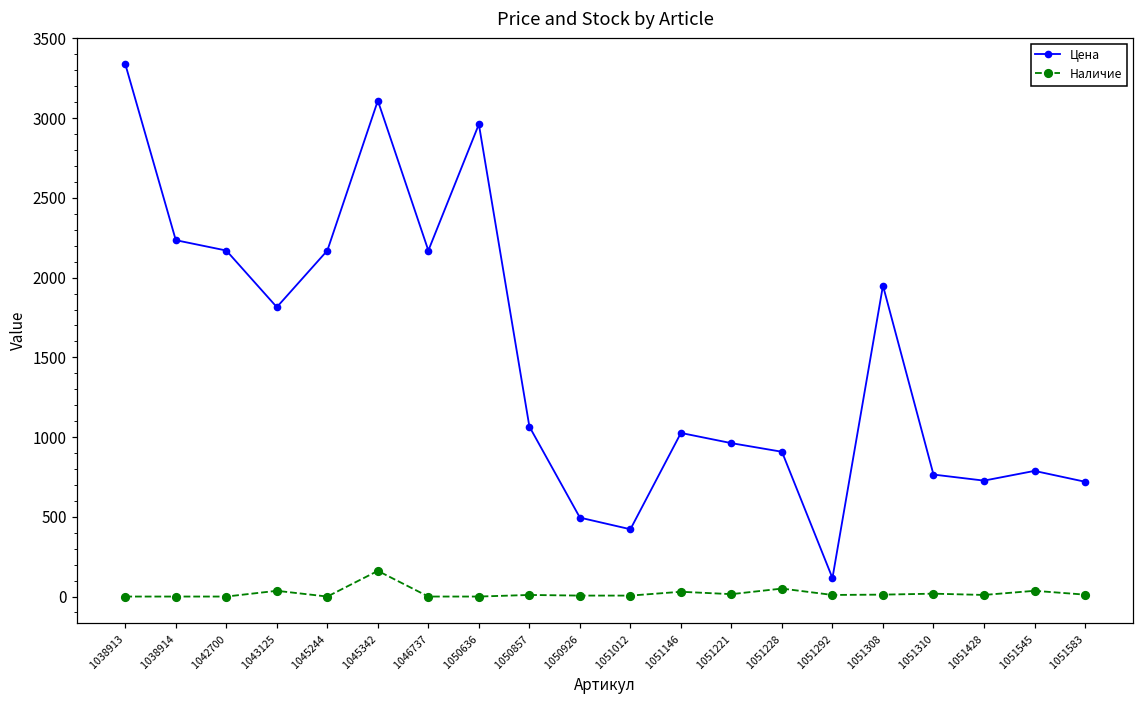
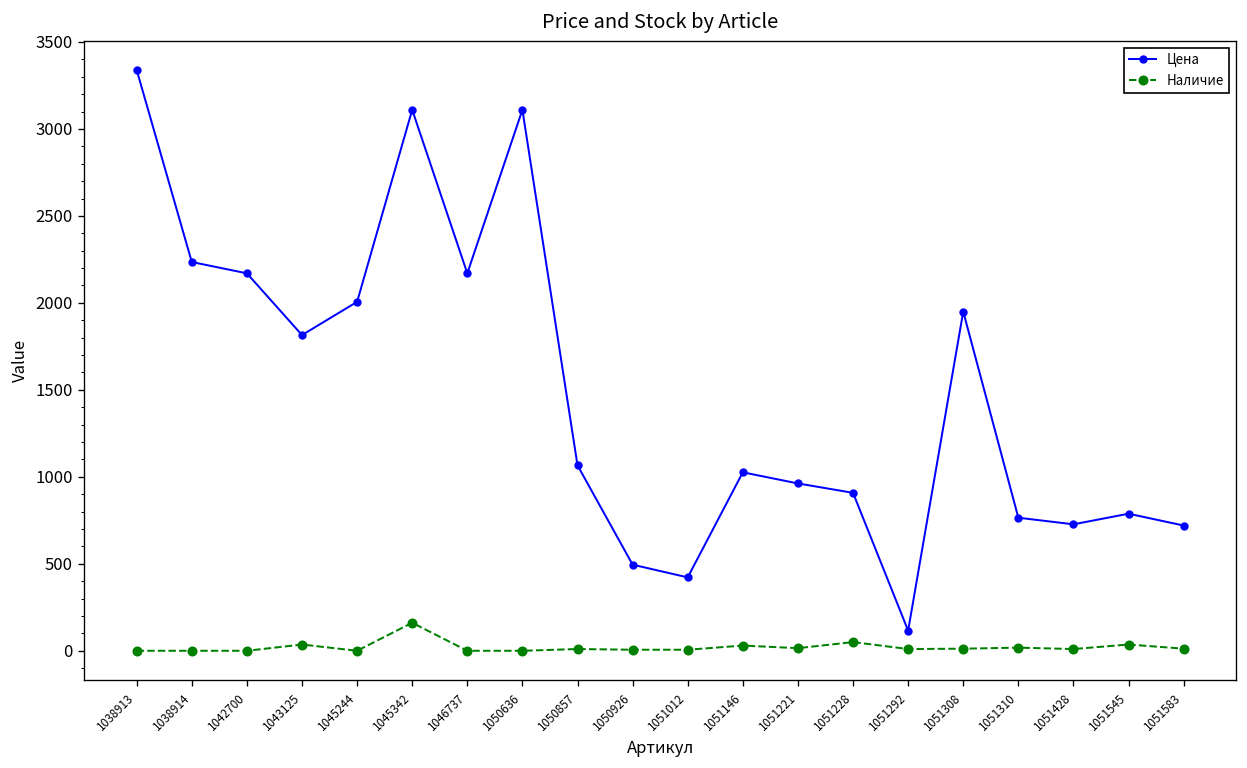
Цена, 1045244: 2170 -> 2010
Цена, 1050636: 2960 -> 3110
